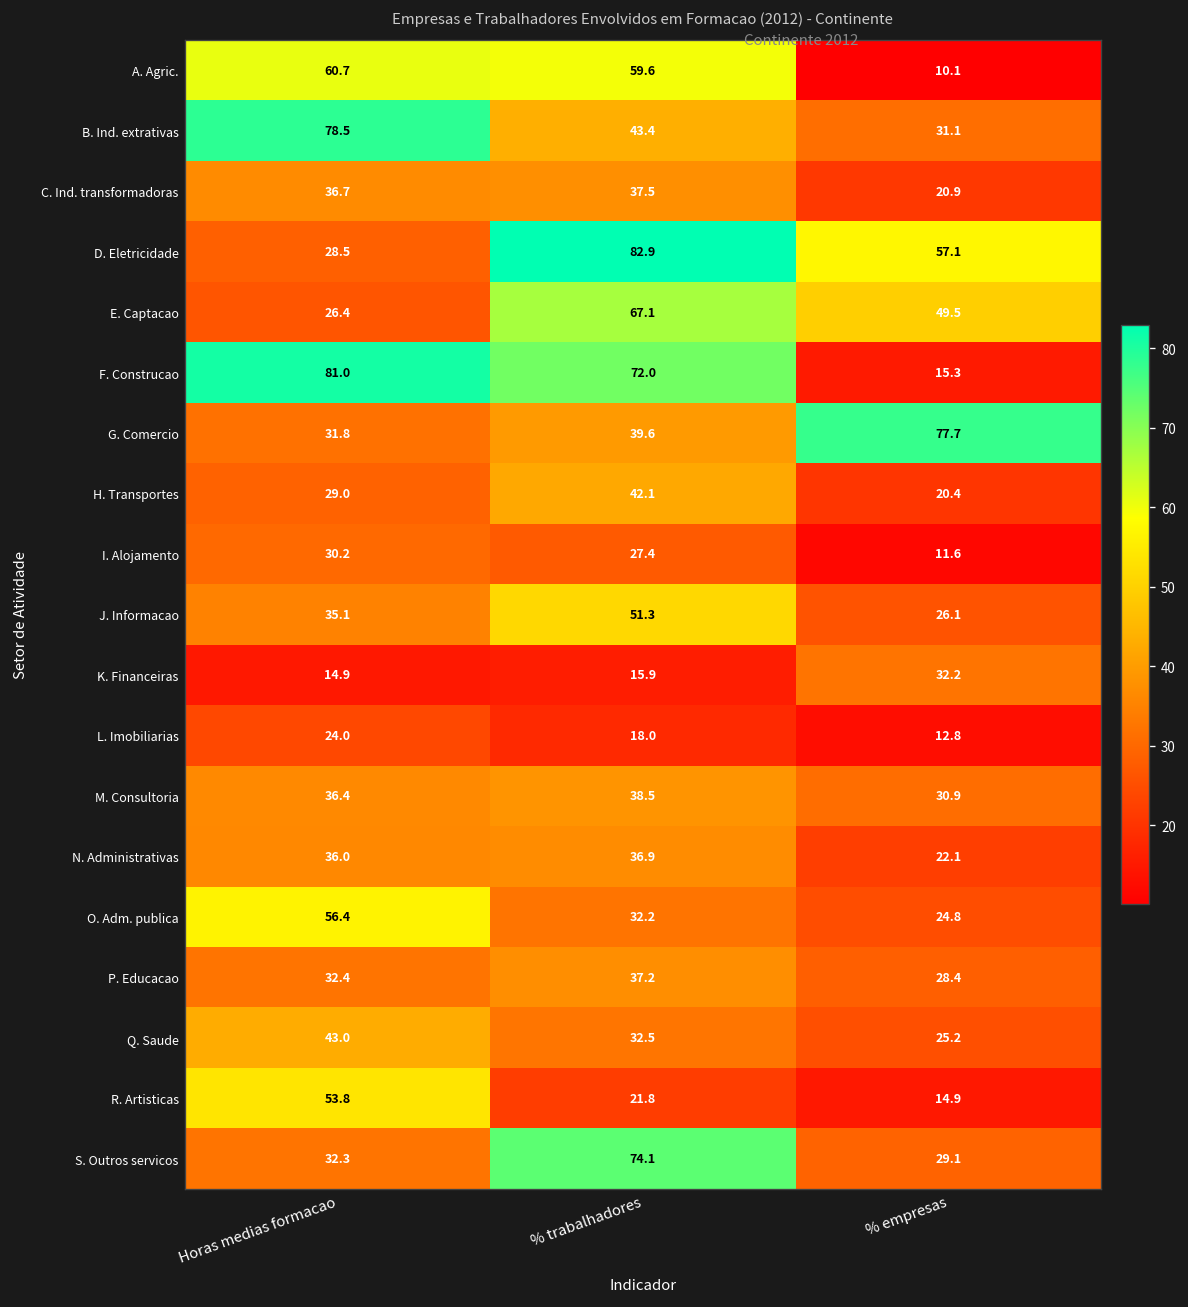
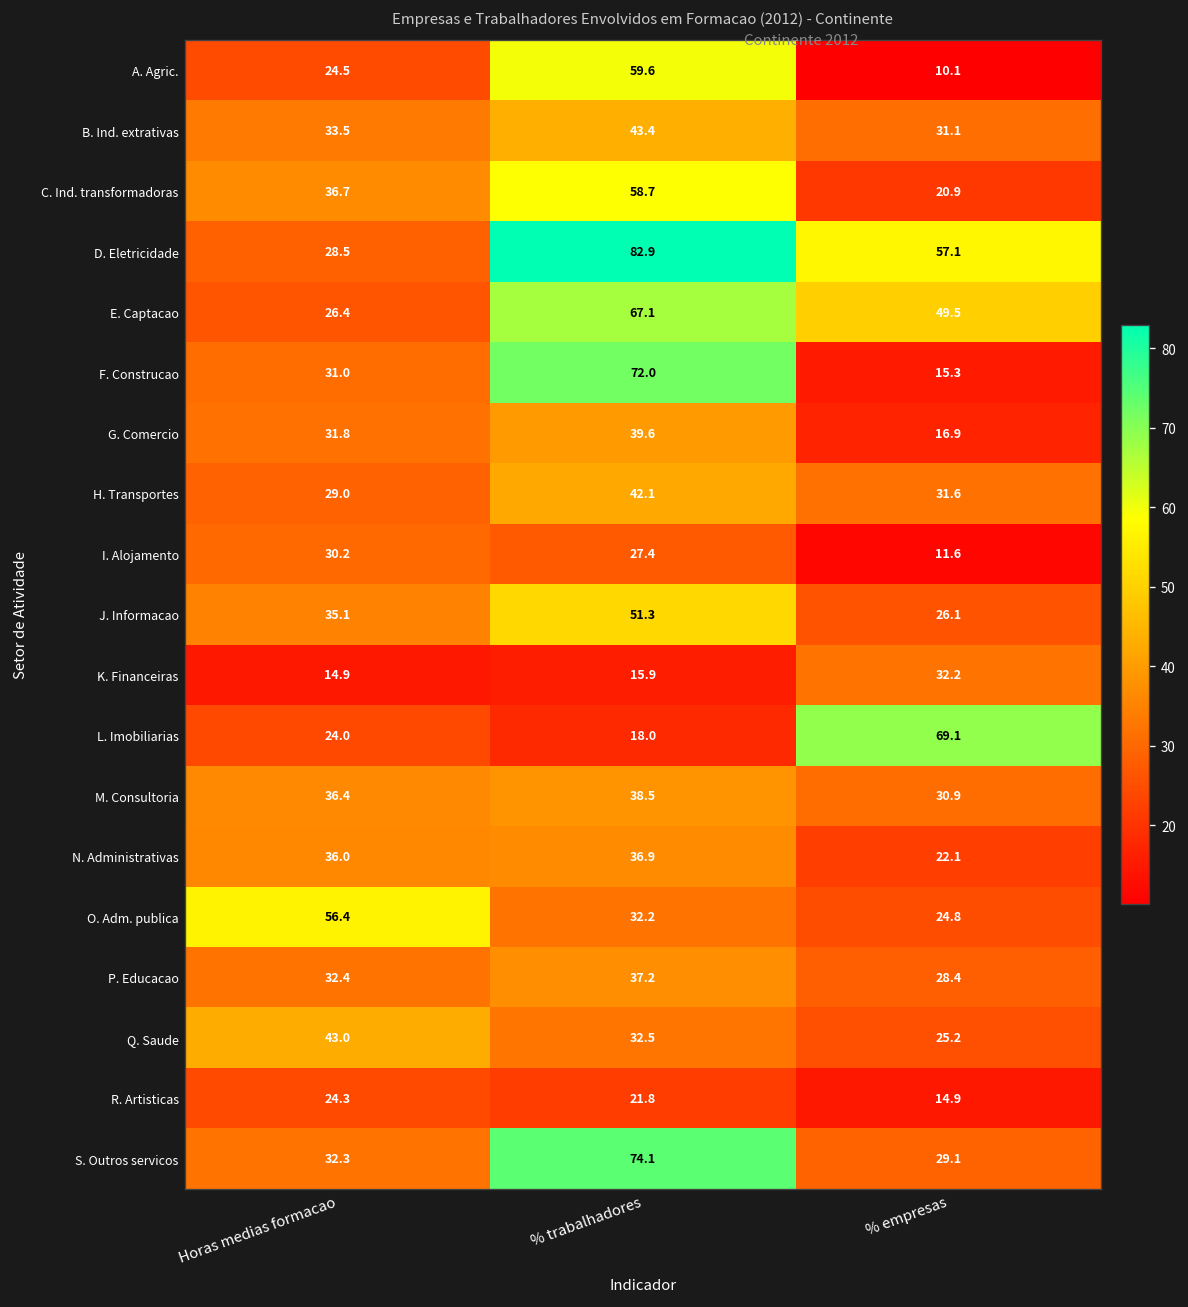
A. Agric., Horas medias formacao: 60.7 -> 24.5
B. Ind. extrativas, Horas medias formacao: 78.5 -> 33.5
C. Ind. transformadoras, % trabalhadores: 37.5 -> 58.7
F. Construcao, Horas medias formacao: 81.0 -> 31.0
G. Comercio, % empresas: 77.7 -> 16.9
H. Transportes, % empresas: 20.4 -> 31.6
L. Imobiliarias, % empresas: 12.8 -> 69.1
R. Artisticas, Horas medias formacao: 53.8 -> 24.3
